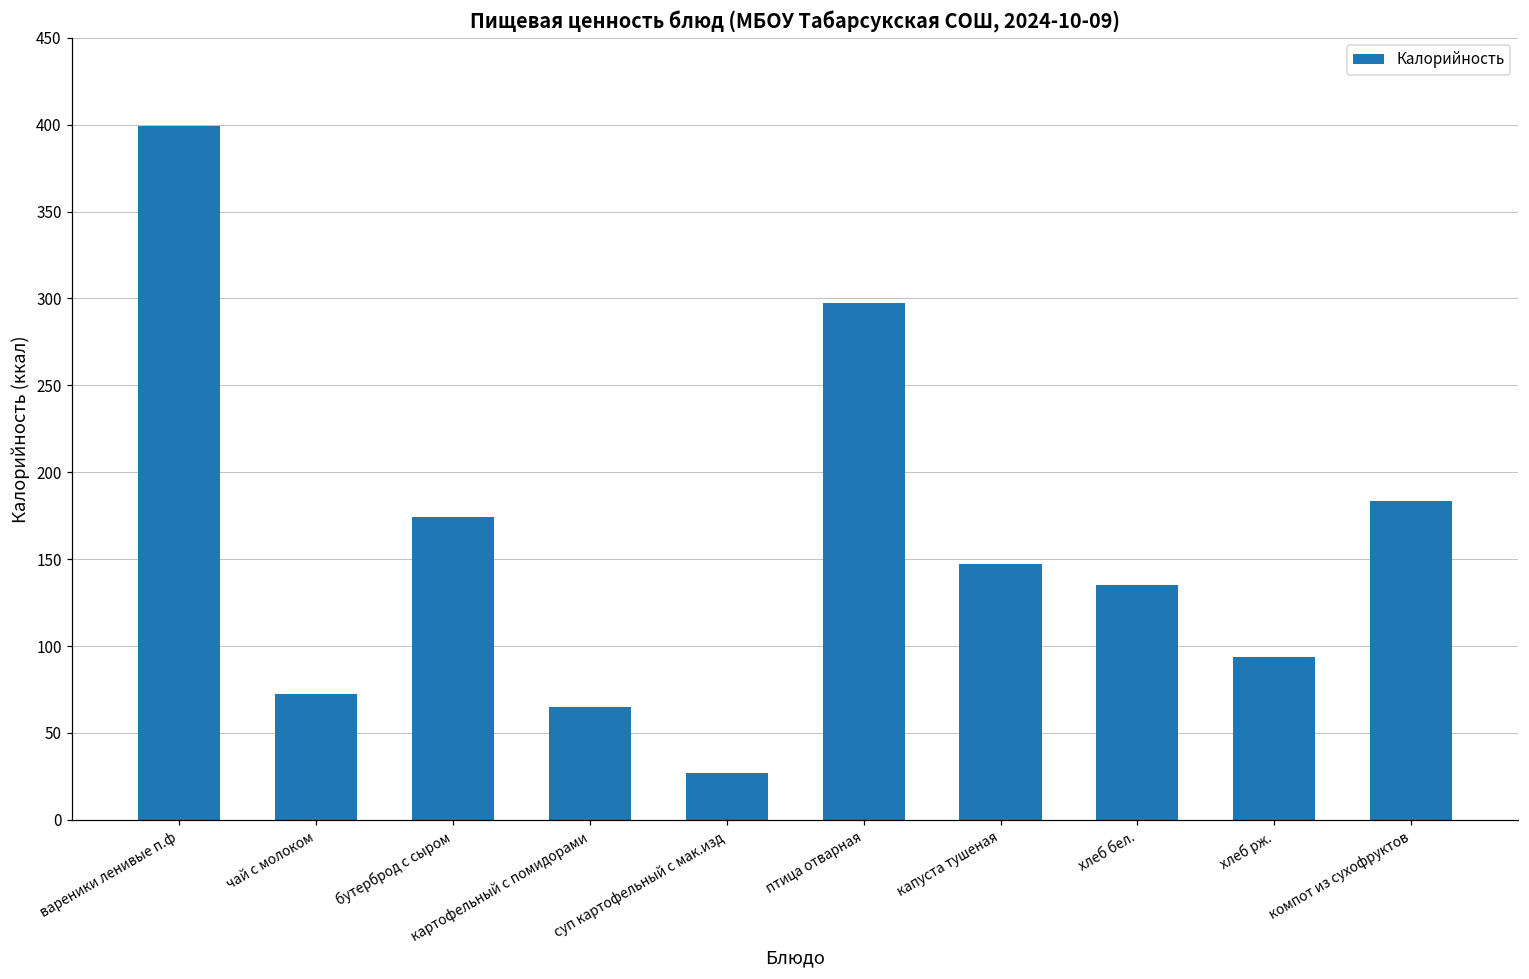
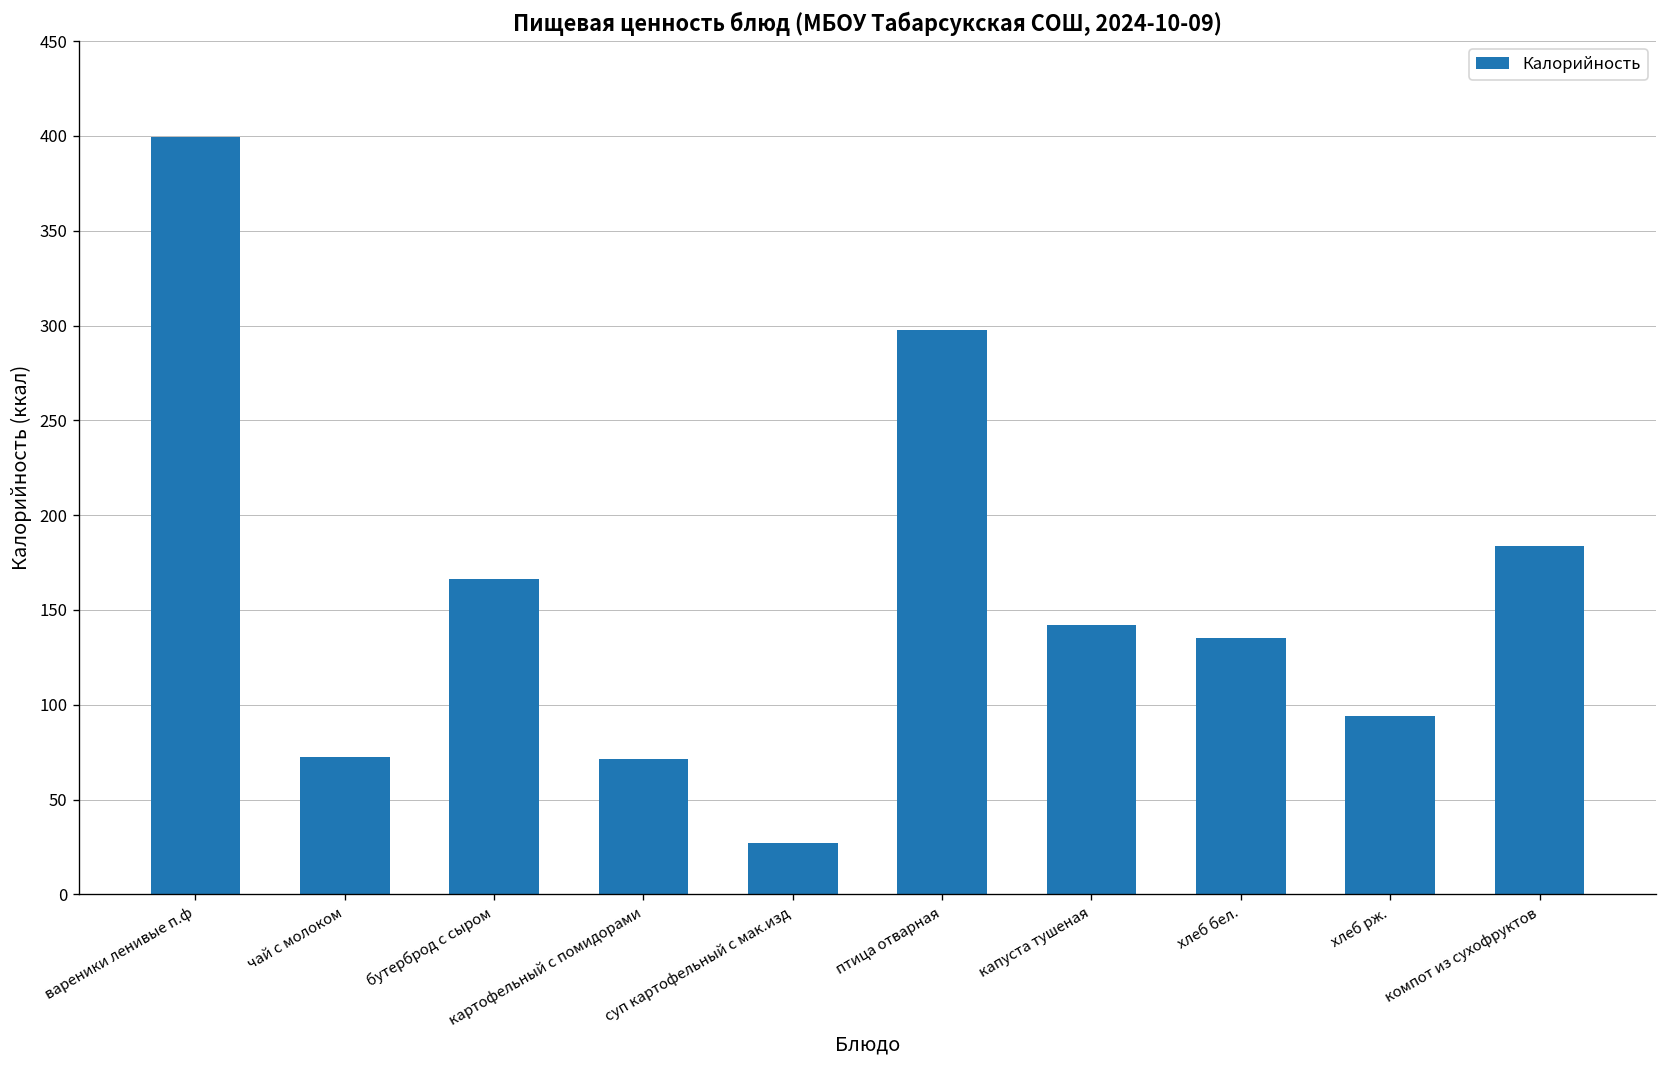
бутерброд с сыром: 174 -> 166
картофельный с помидорами: 65 -> 71
капуста тушеная: 147 -> 142
